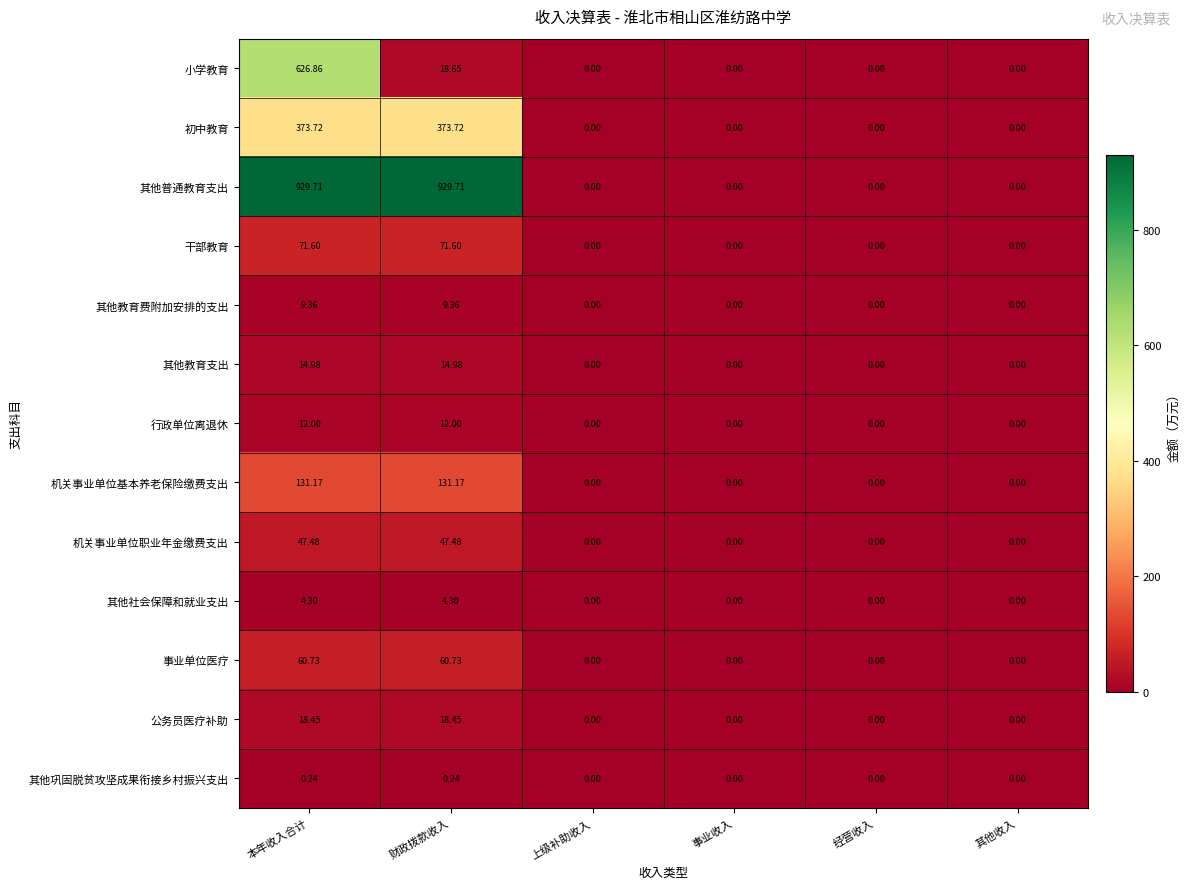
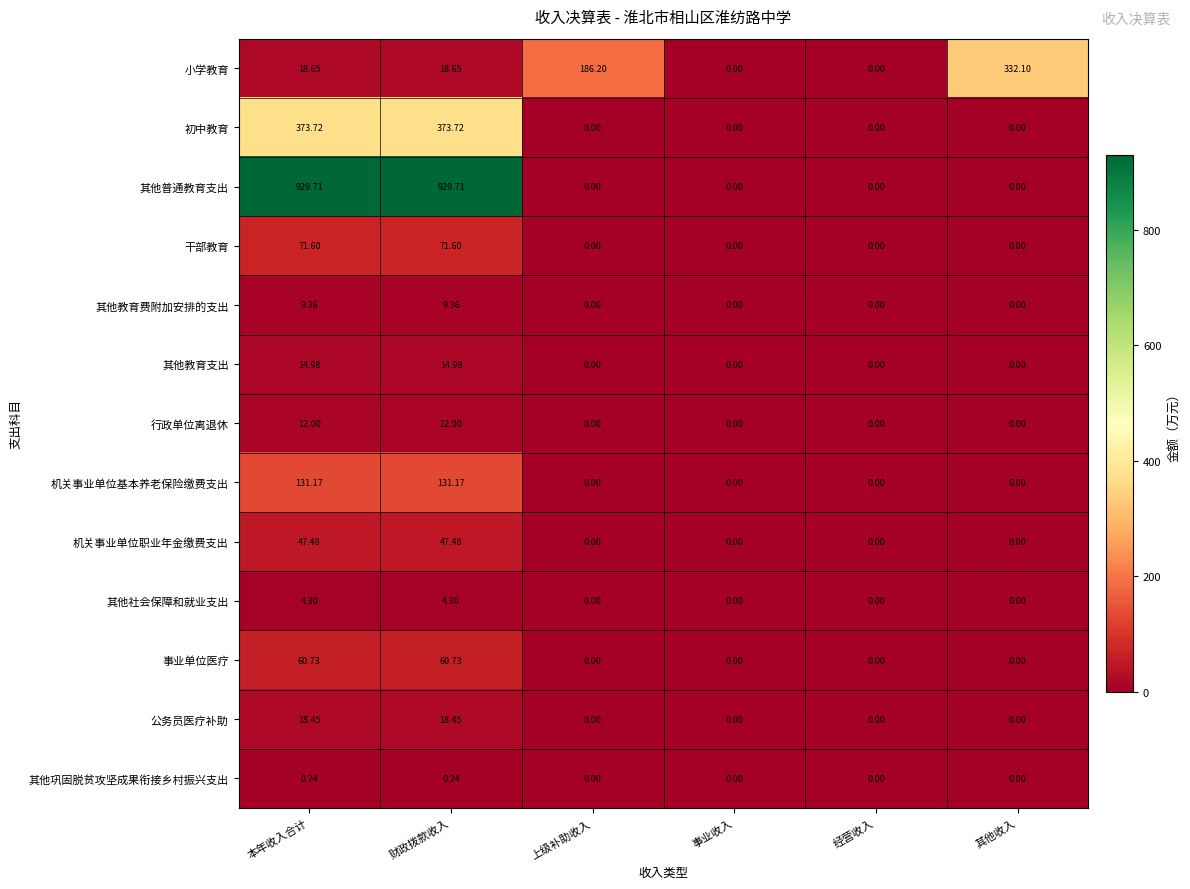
小学教育, 本年收入合计: 626.86 -> 18.65
小学教育, 上级补助收入: 0.00 -> 186.20
小学教育, 其他收入: 0.00 -> 332.10
